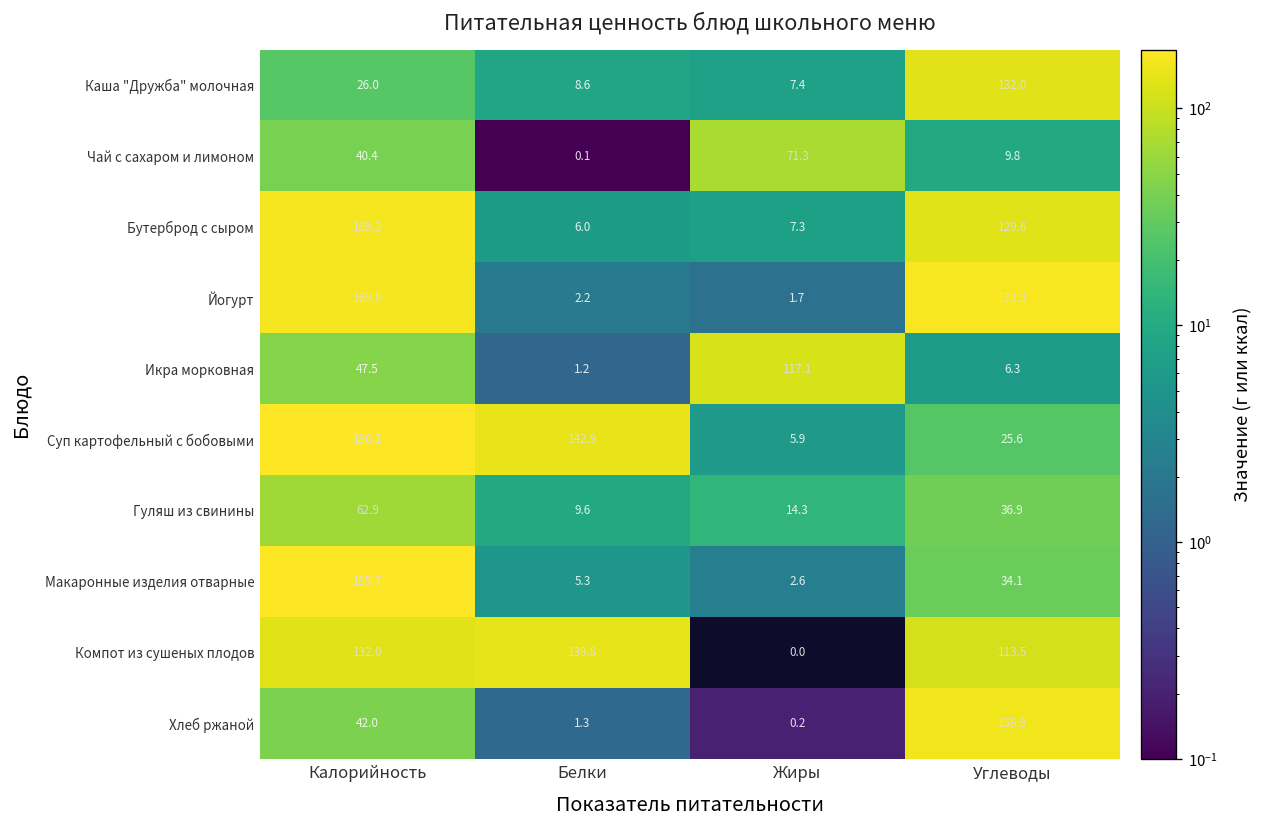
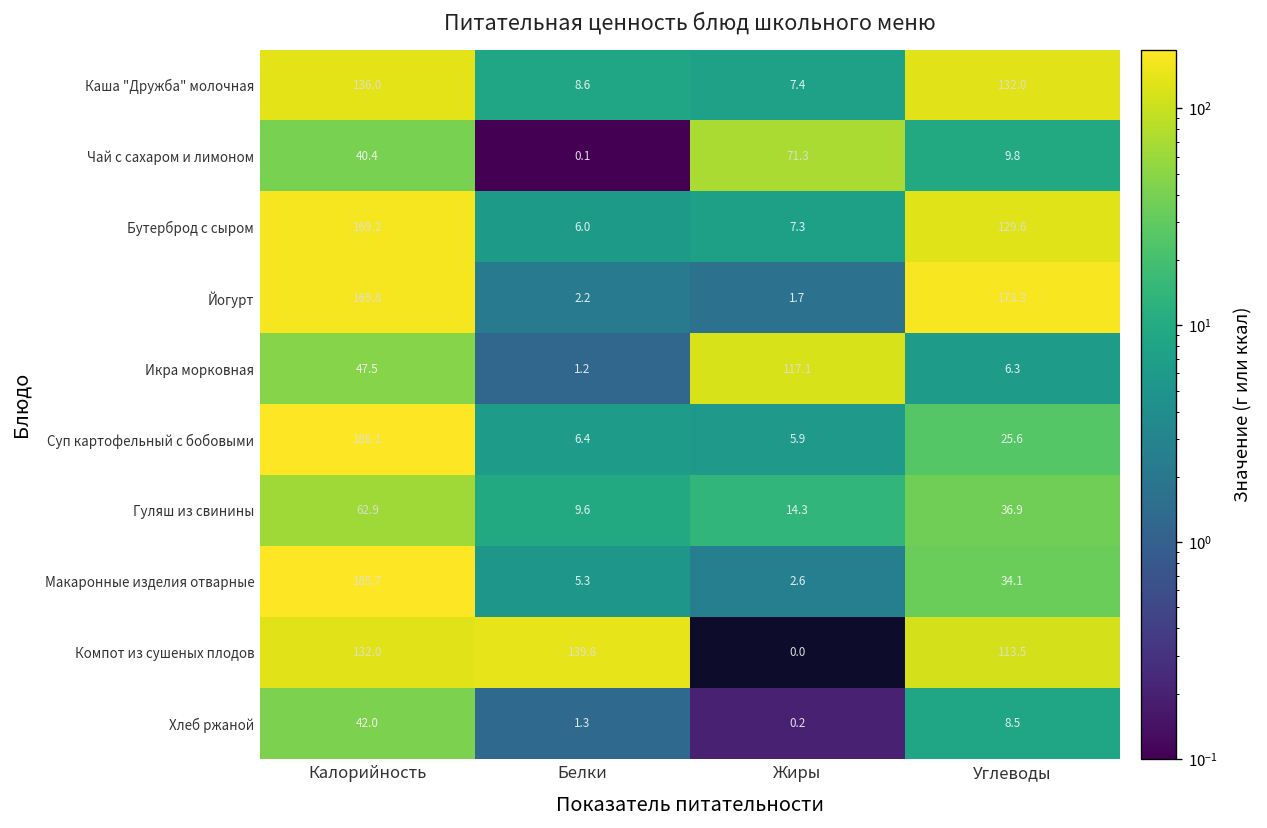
Каша "Дружба" молочная, Калорийность: 26.0 -> 136.0
Суп картофельный с бобовыми, Белки: 142.9 -> 6.4
Хлеб ржаной, Углеводы: 158.9 -> 8.5
